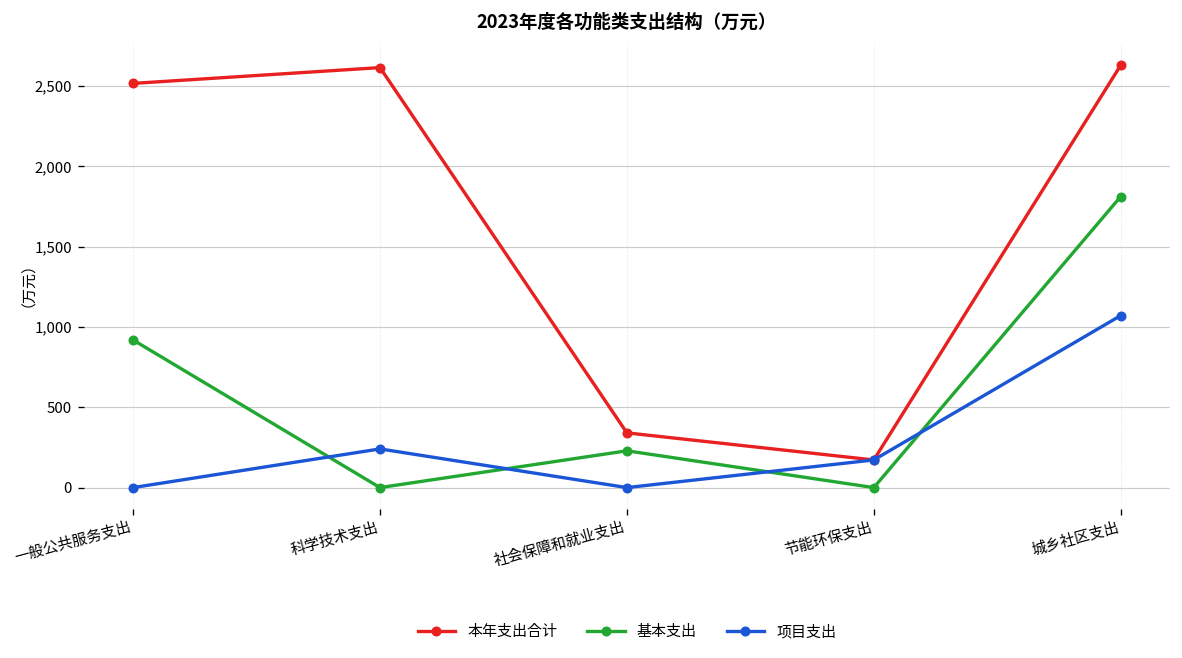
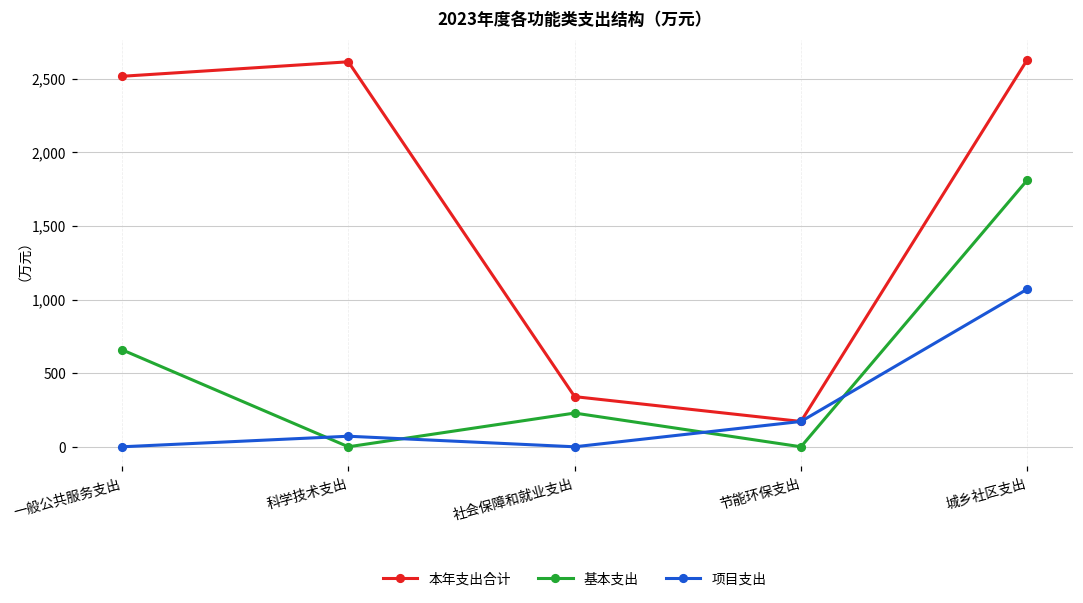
基本支出, 一般公共服务支出: 920 -> 660
项目支出, 科学技术支出: 240 -> 70
